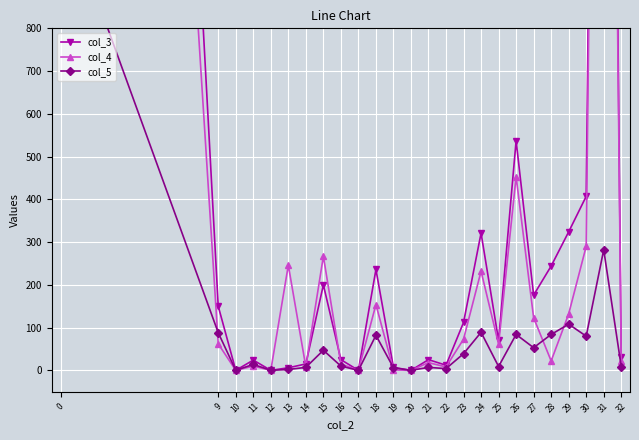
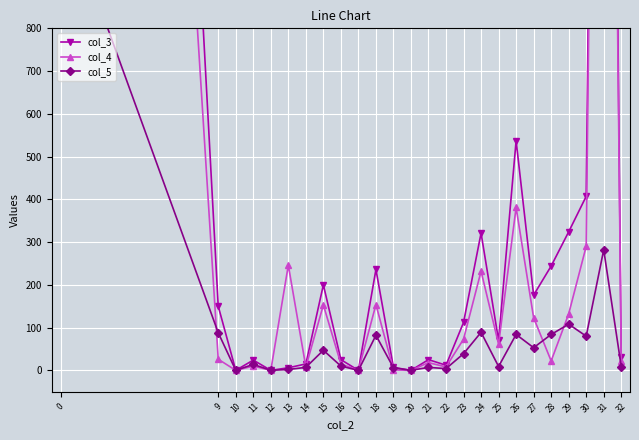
col_4, 9: 60 -> 30
col_4, 15: 270 -> 150
col_4, 26: 450 -> 380
